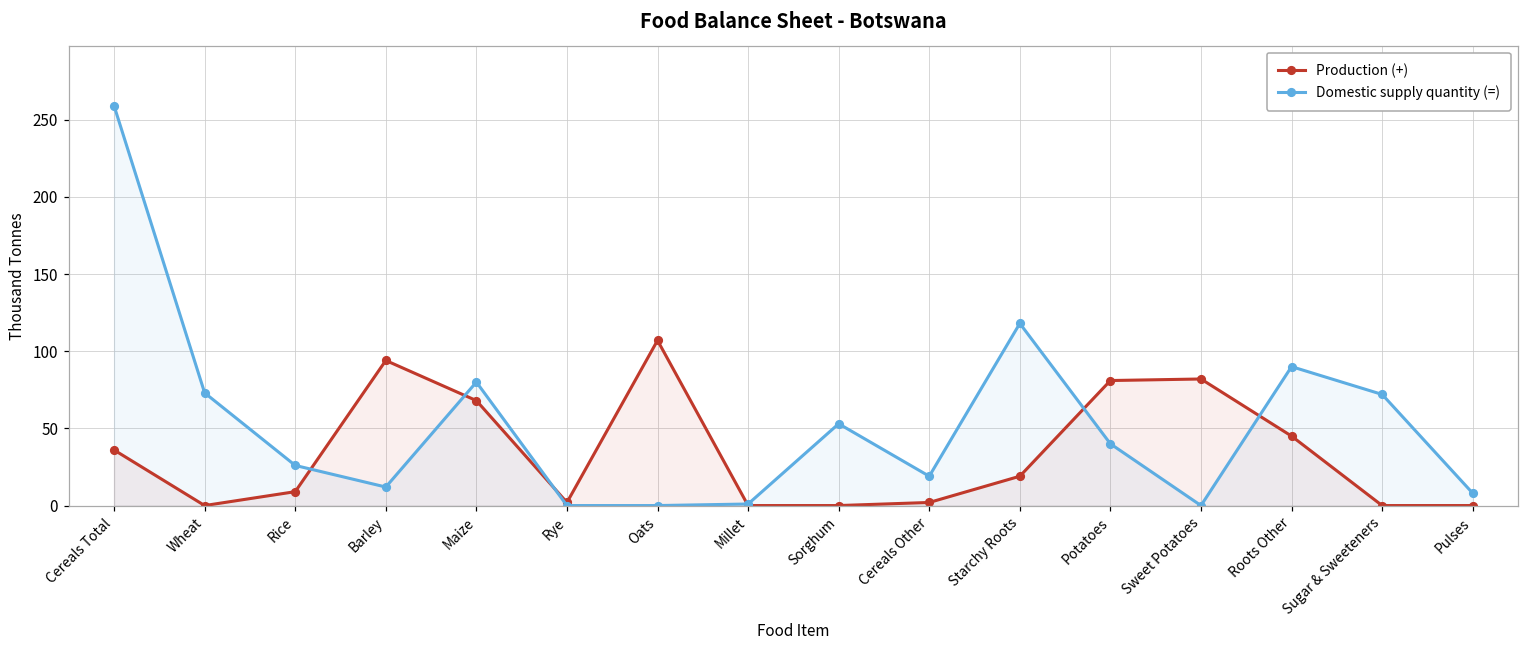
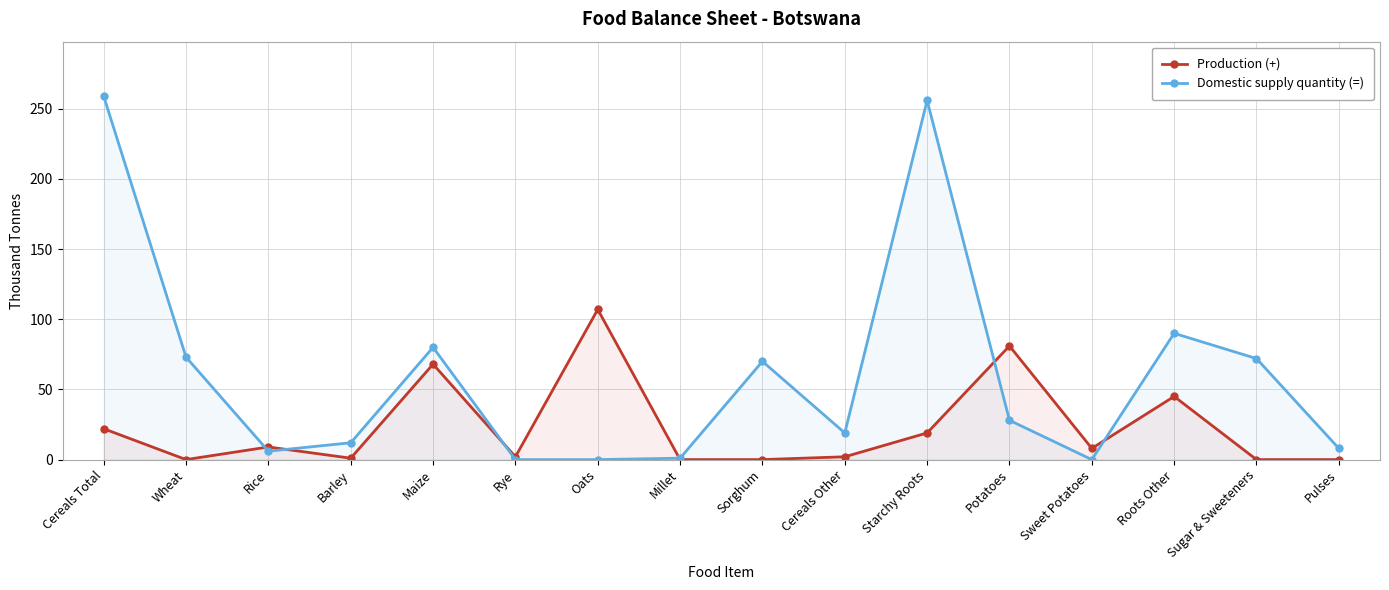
Production (+), Cereals Total: 36 -> 22
Domestic supply quantity (=), Rice: 26 -> 6
Production (+), Barley: 94 -> 1
Domestic supply quantity (=), Sorghum: 53 -> 70
Domestic supply quantity (=), Starchy Roots: 118 -> 256
Domestic supply quantity (=), Potatoes: 40 -> 28
Production (+), Sweet Potatoes: 82 -> 8
